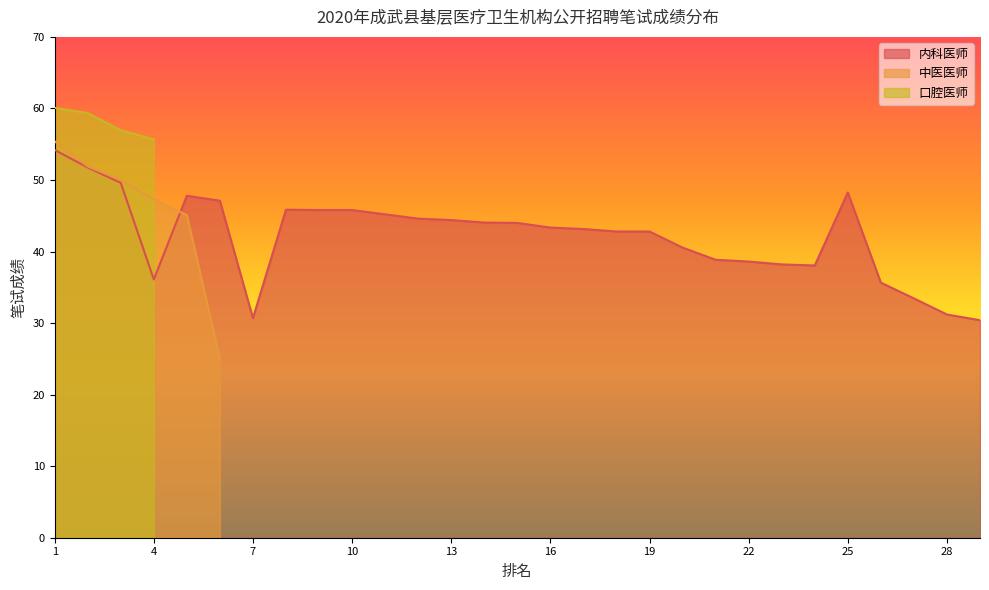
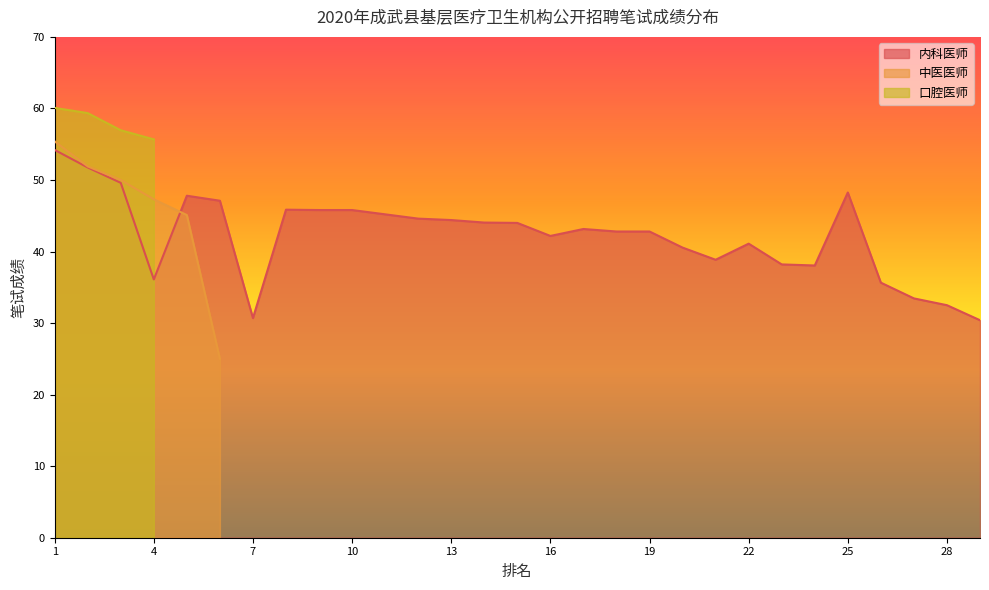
内科医师, 16: 43 -> 42
内科医师, 22: 39 -> 41
内科医师, 28: 31 -> 33
